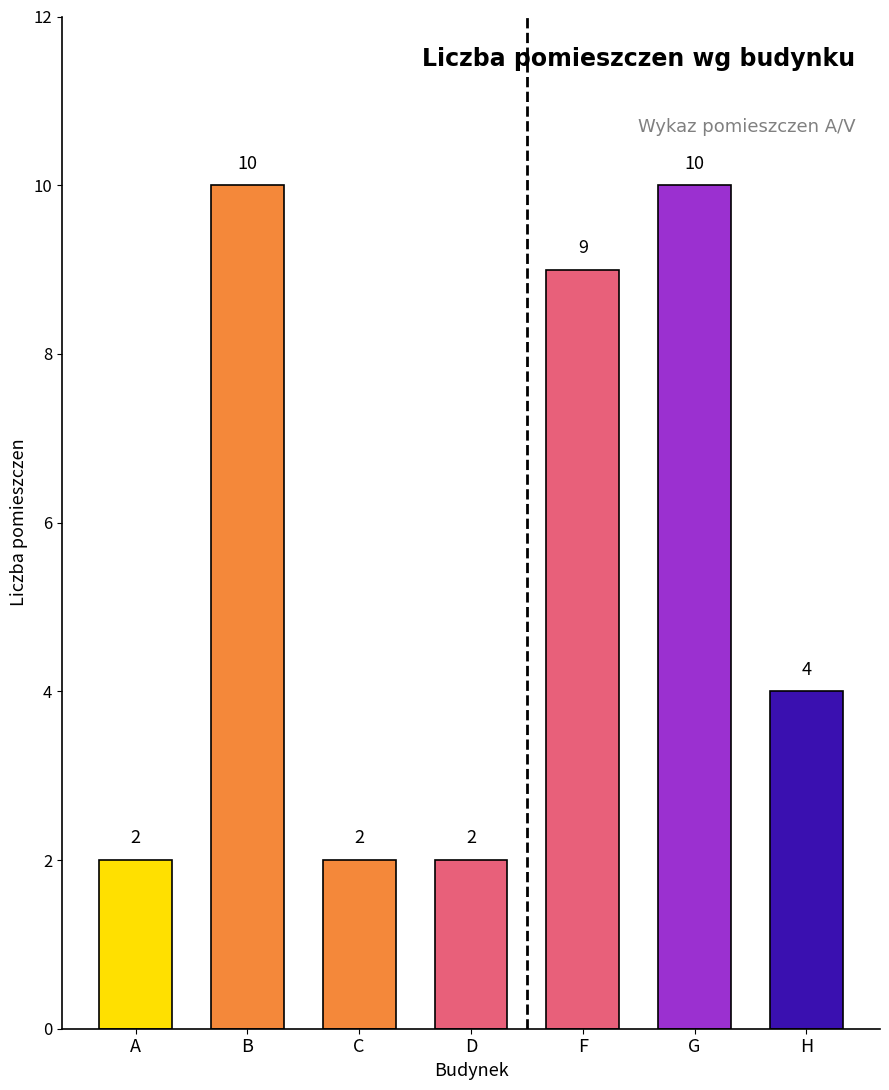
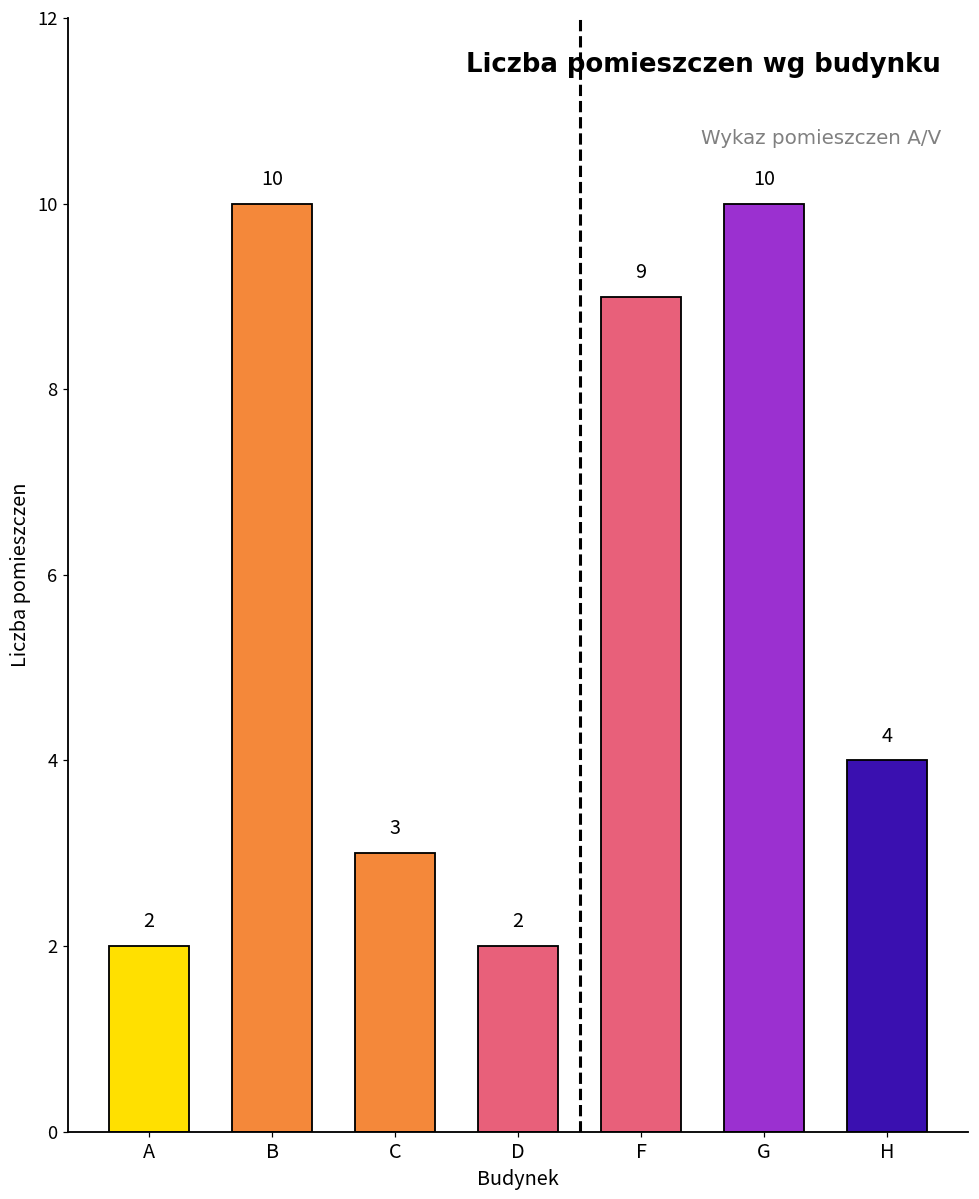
C: 2 -> 3
